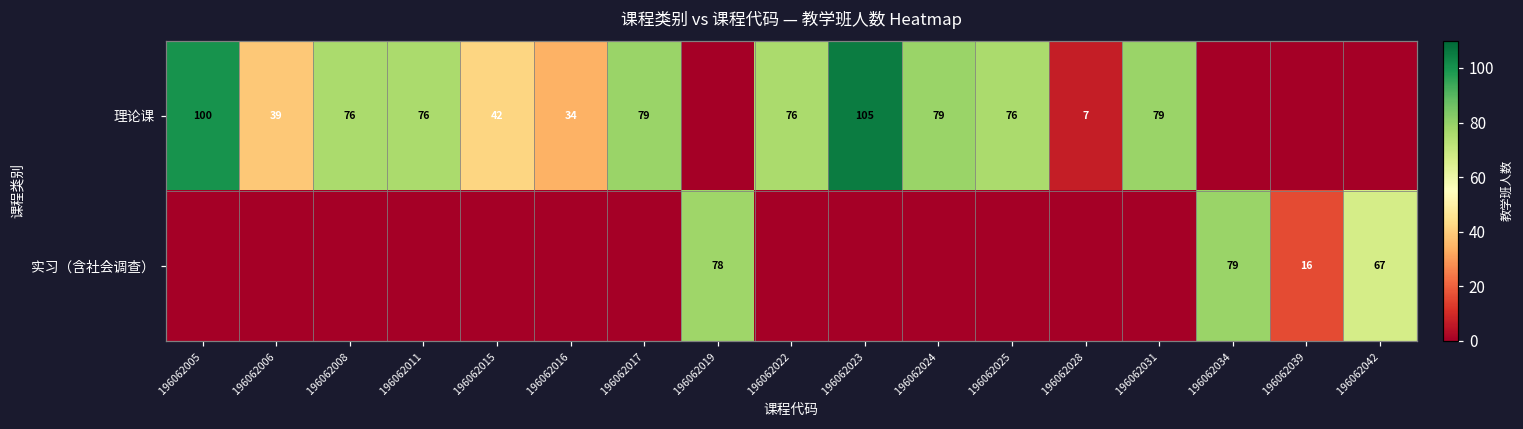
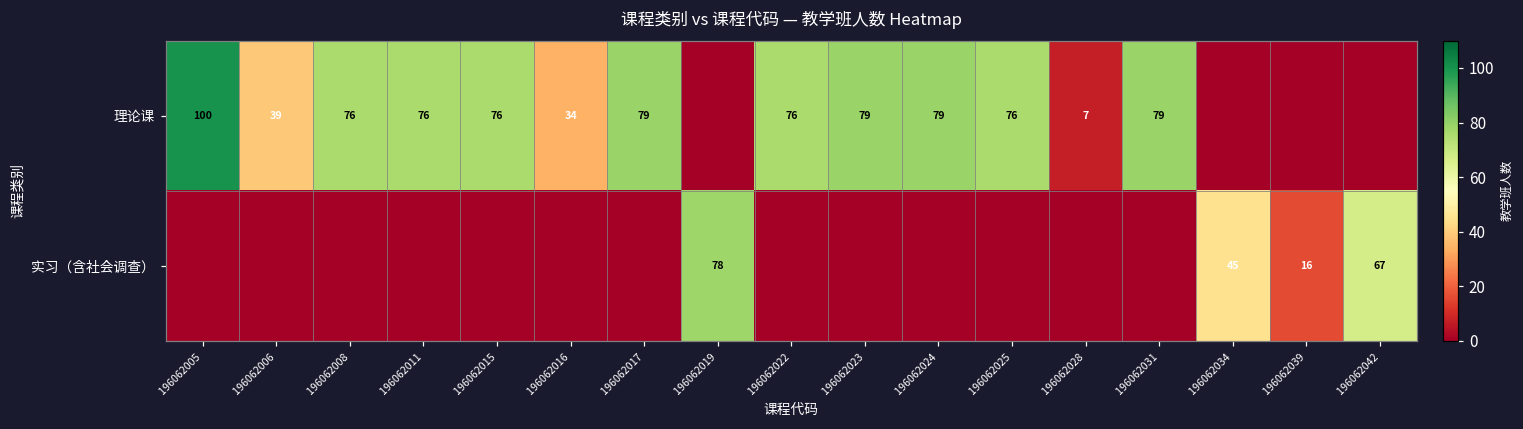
理论课, 196062015: 42 -> 76
理论课, 196062023: 105 -> 79
实习（含社会调查）, 196062034: 79 -> 45
